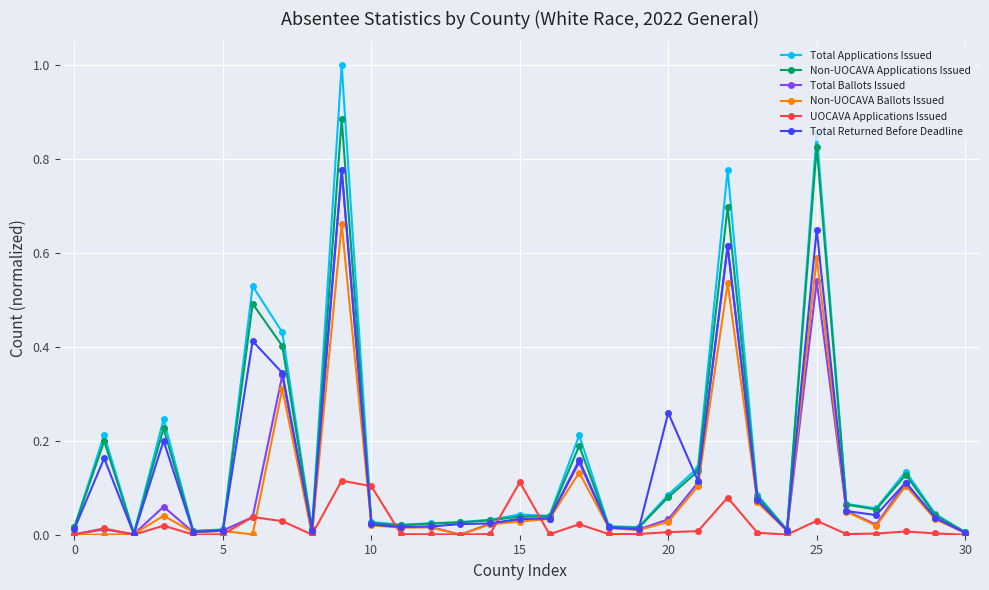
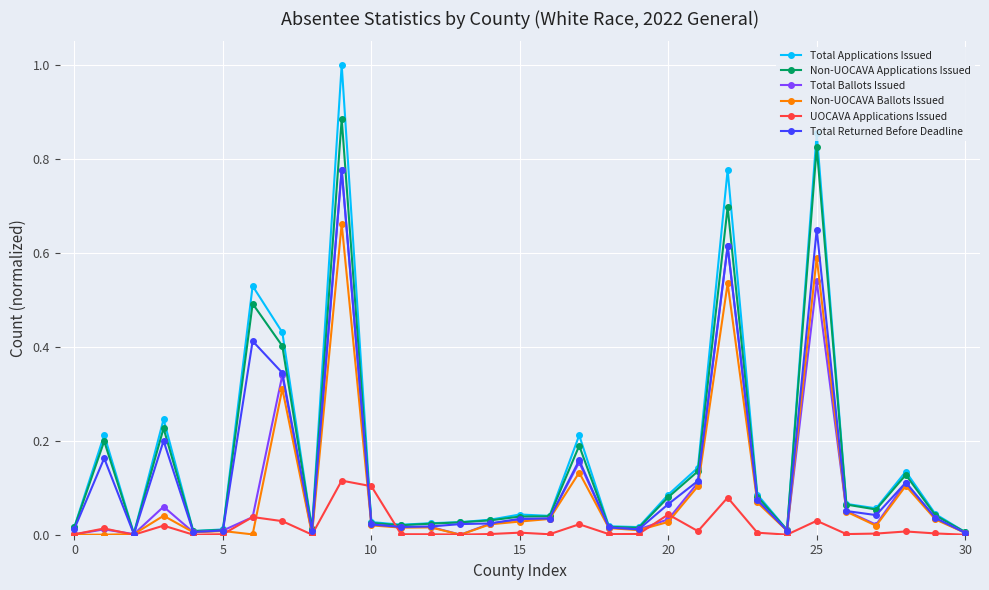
UOCAVA Applications Issued, 15: 0.11 -> 0.00
UOCAVA Applications Issued, 20: 0.01 -> 0.04
Total Returned Before Deadline, 20: 0.26 -> 0.07
